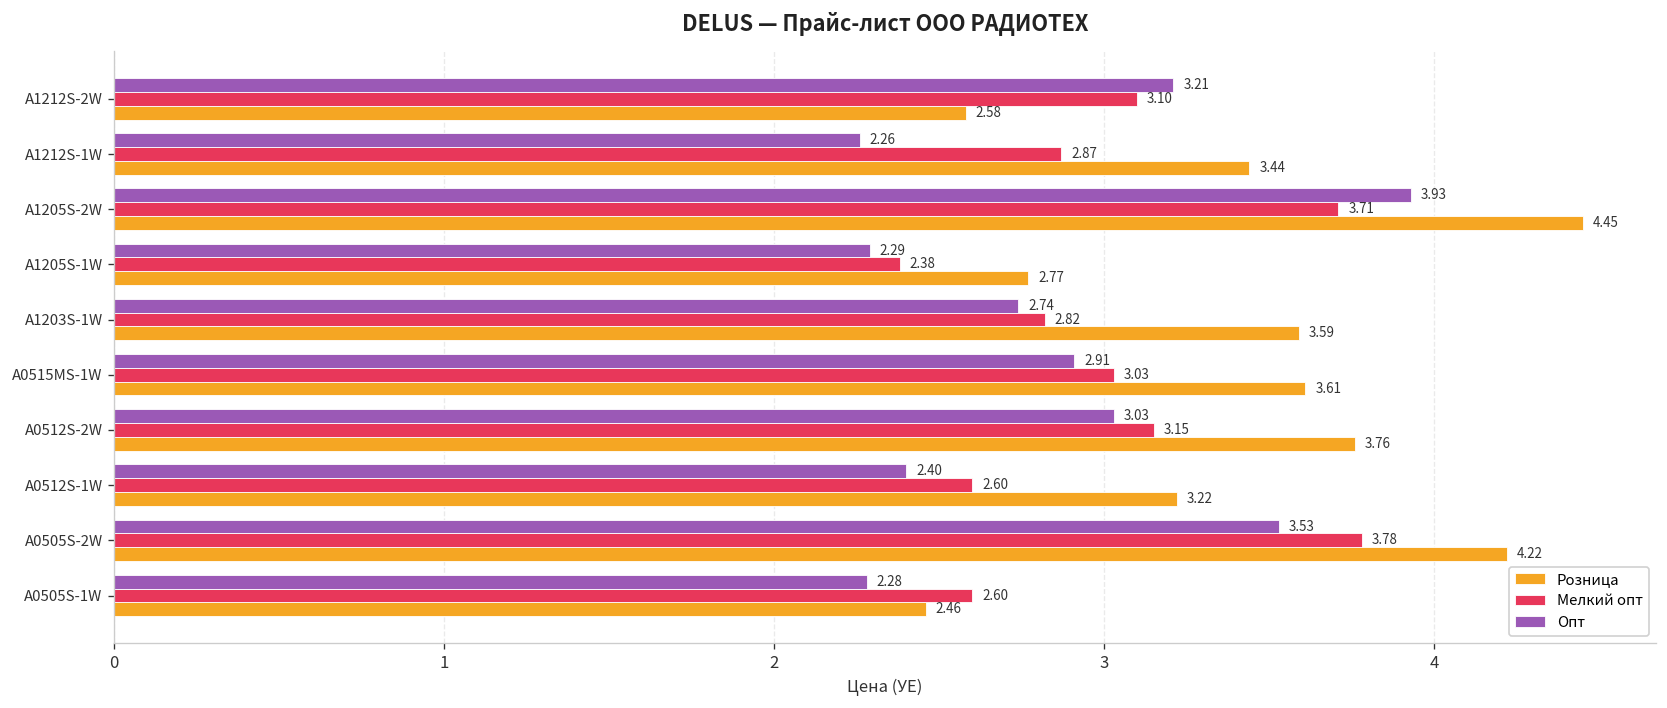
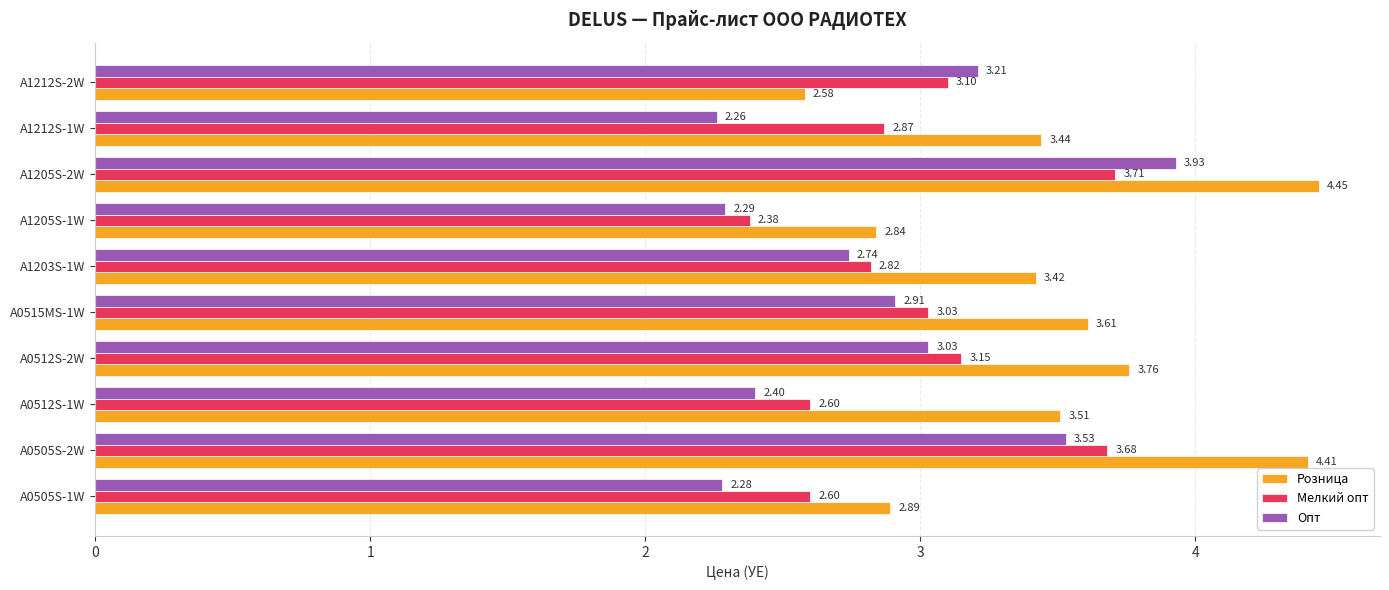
Розница, A1205S-1W: 2.77 -> 2.84
Розница, A1203S-1W: 3.59 -> 3.42
Розница, A0512S-1W: 3.22 -> 3.51
Мелкий опт, A0505S-2W: 3.78 -> 3.68
Розница, A0505S-2W: 4.22 -> 4.41
Розница, A0505S-1W: 2.46 -> 2.89
